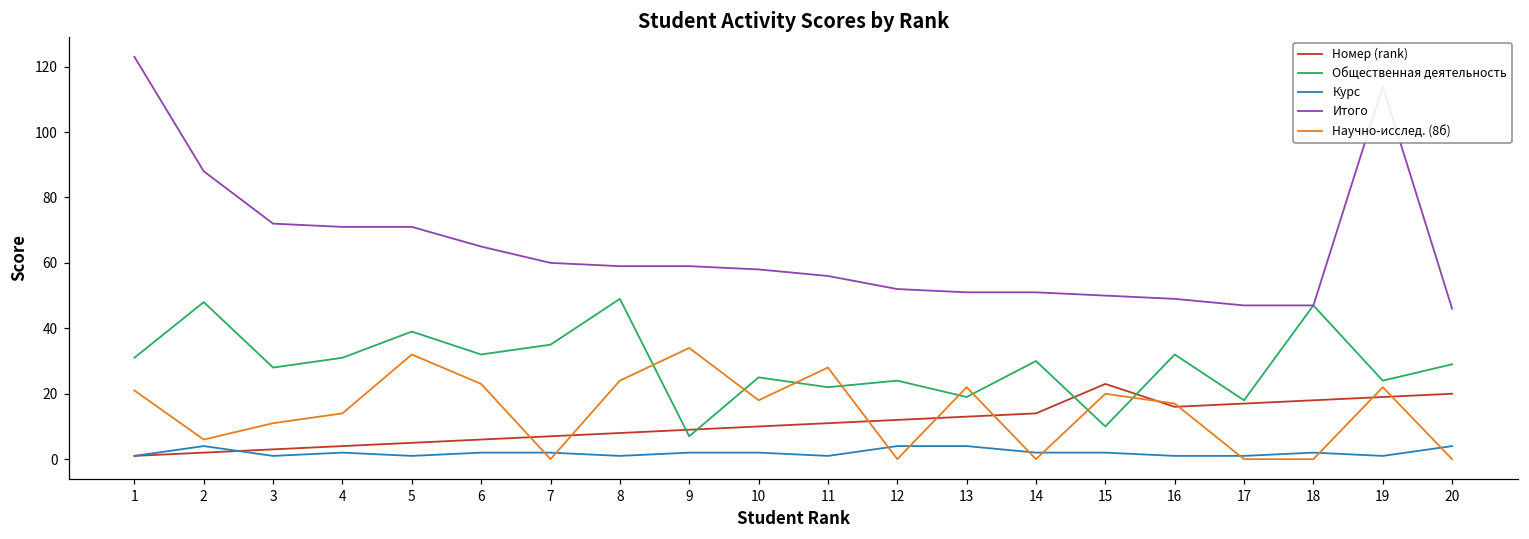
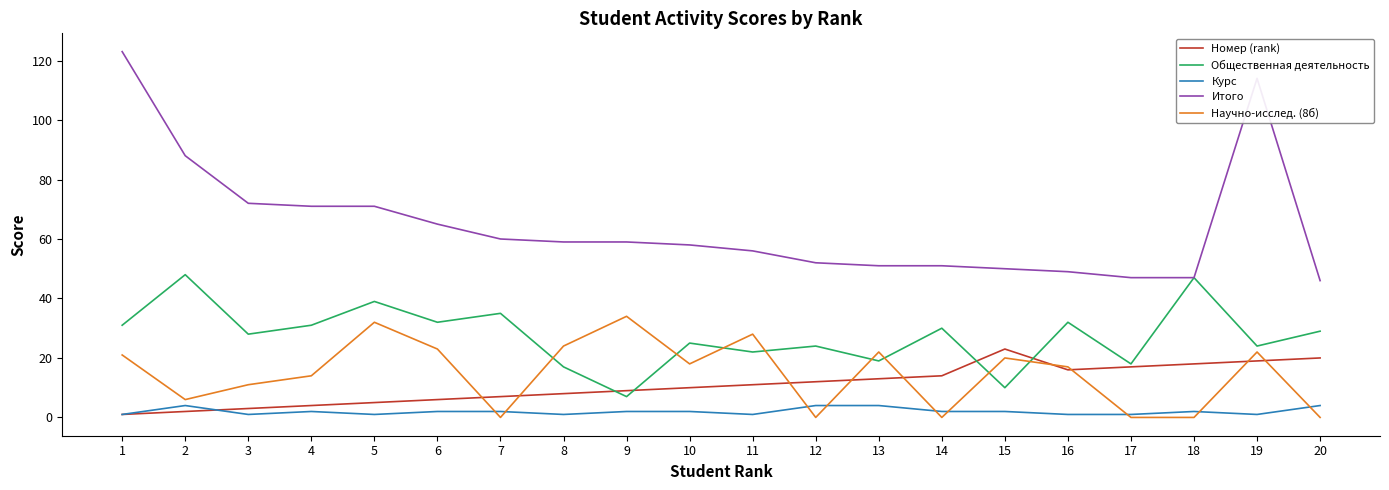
Общественная деятельность, 8: 49 -> 17
